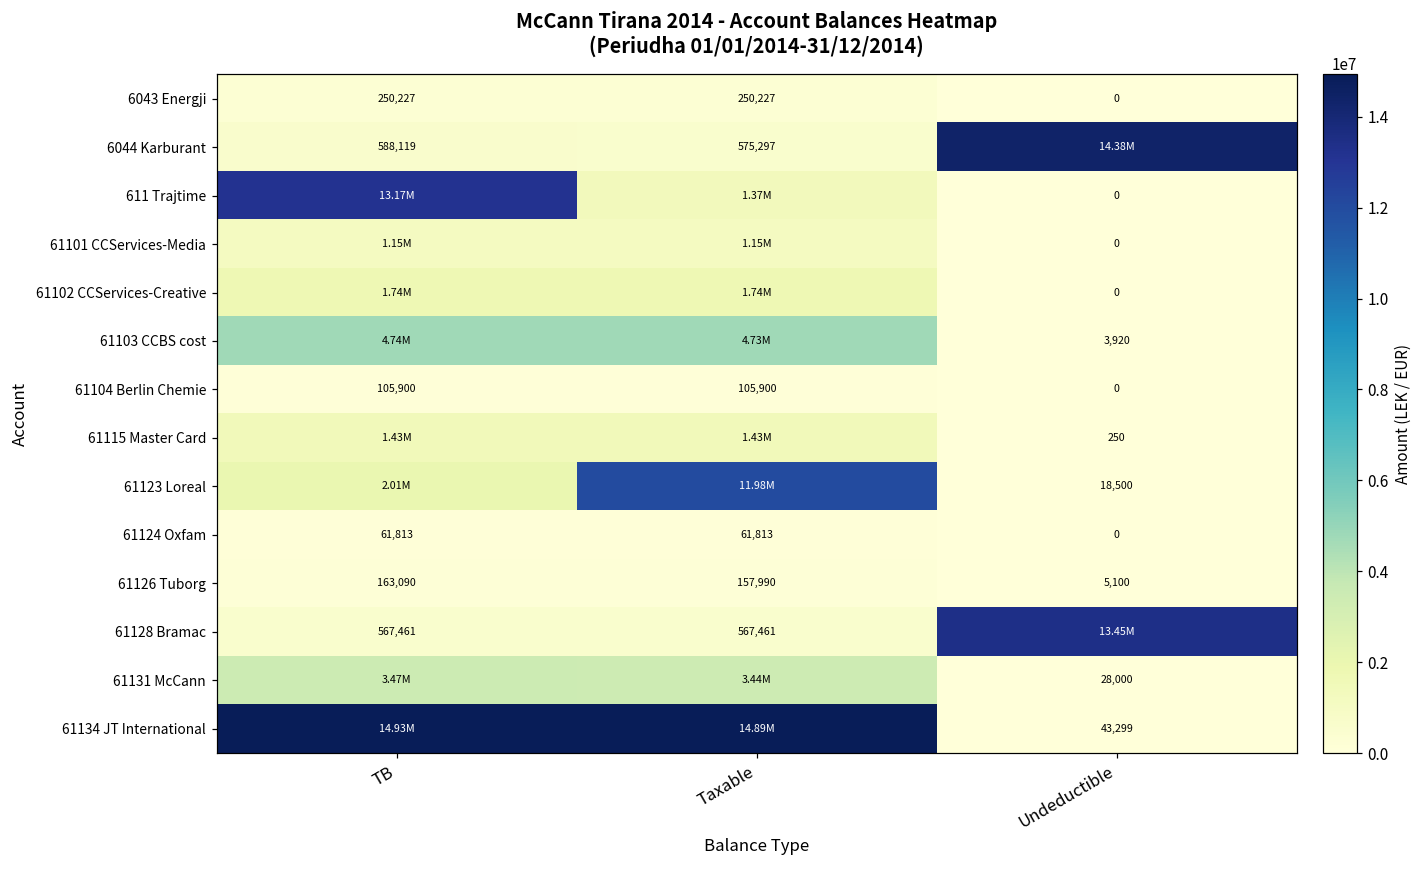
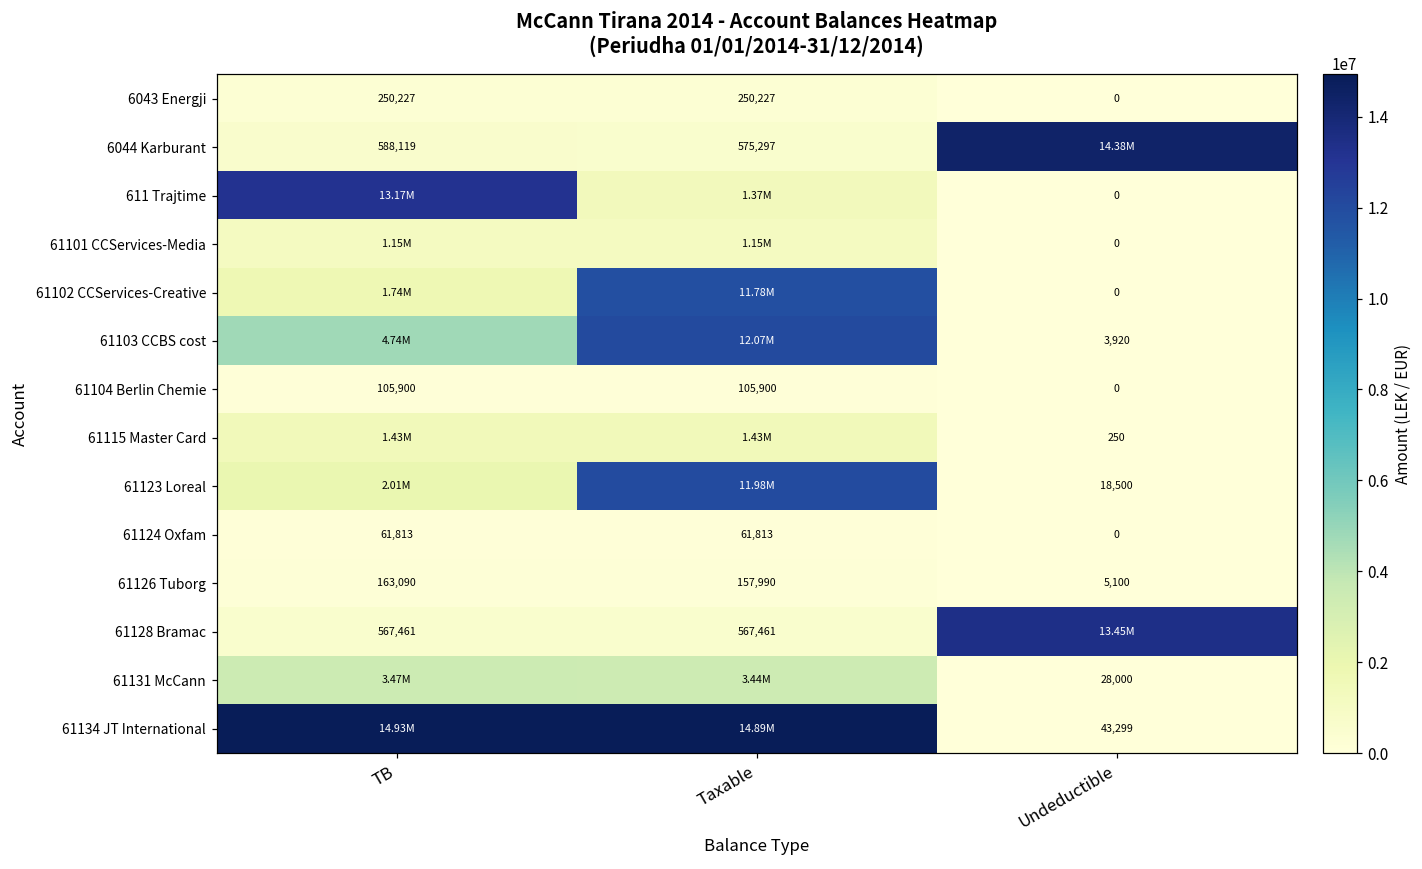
61102 CCServices-Creative, Taxable: 1.74M -> 11.78M
61103 CCBS cost, Taxable: 4.73M -> 12.07M
